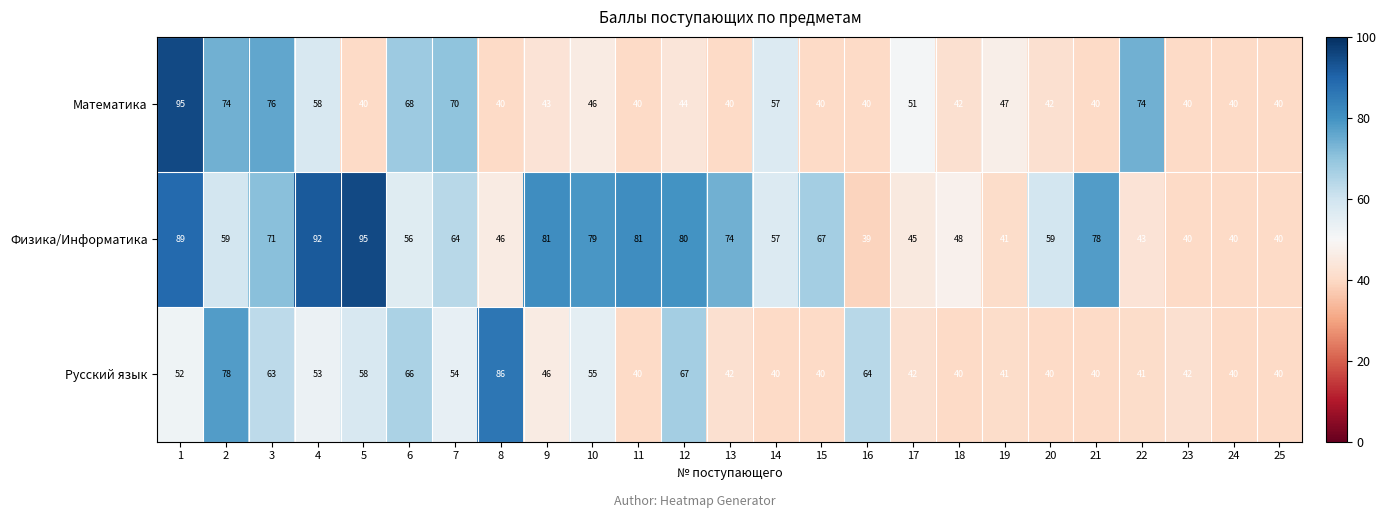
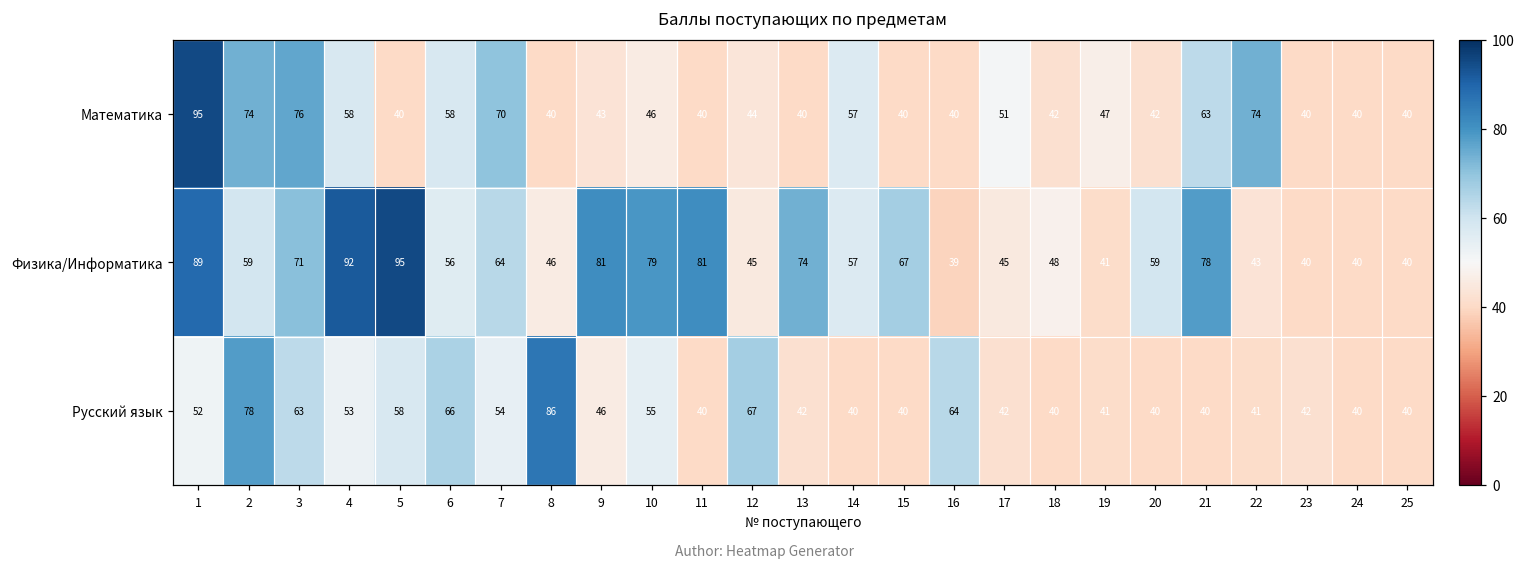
Математика, 6: 68 -> 58
Математика, 21: 40 -> 63
Физика/Информатика, 12: 80 -> 45
